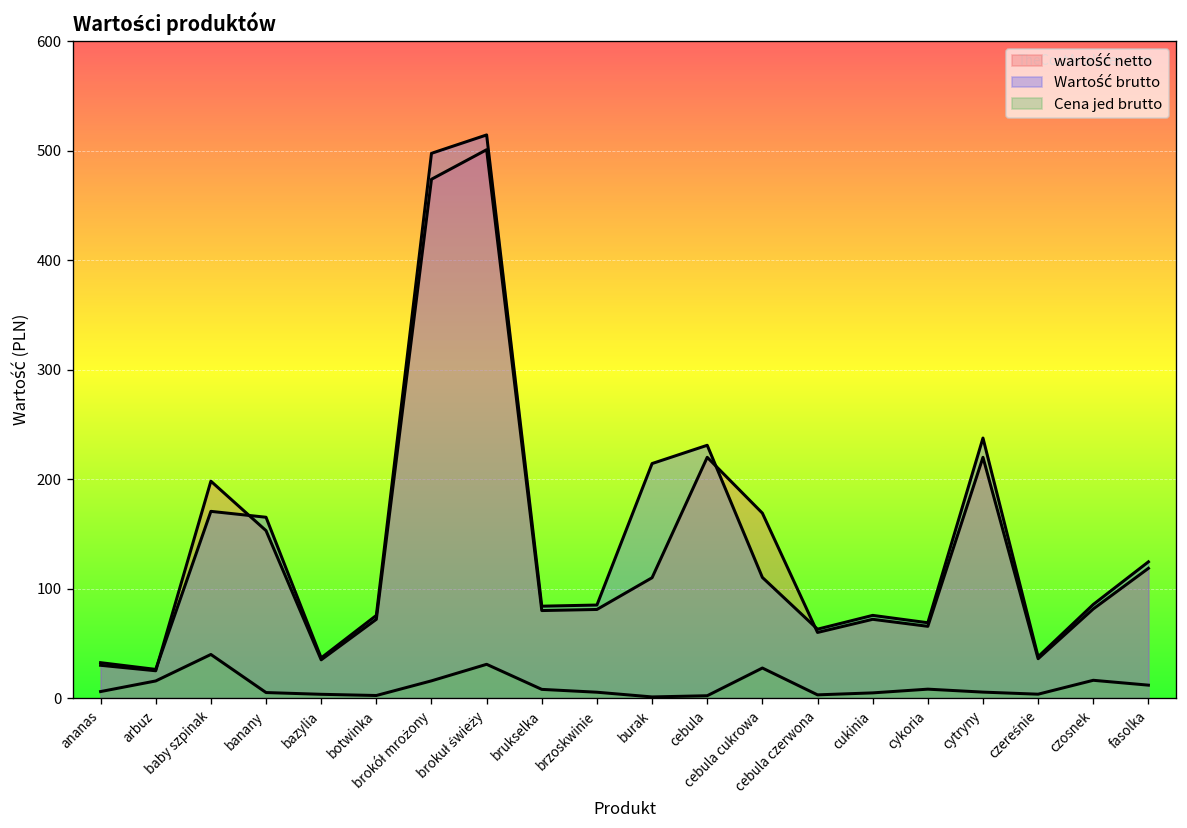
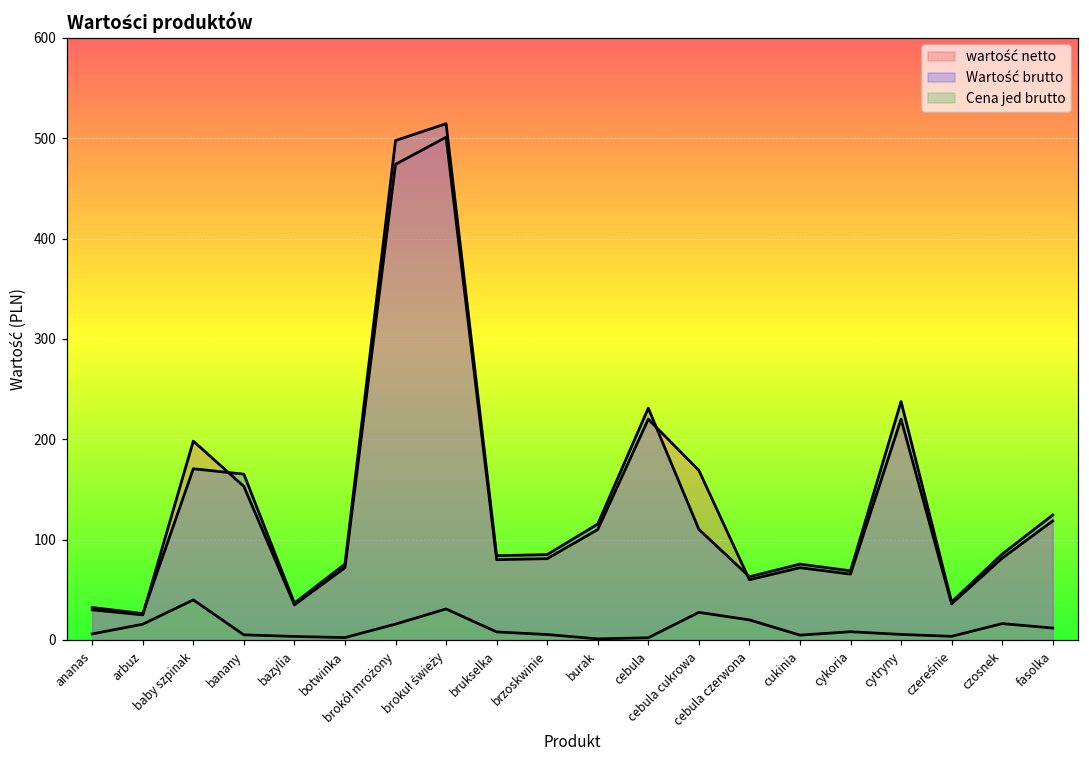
Wartość brutto, burak: 210 -> 120
Cena jed brutto, cebula czerwona: 0 -> 20
